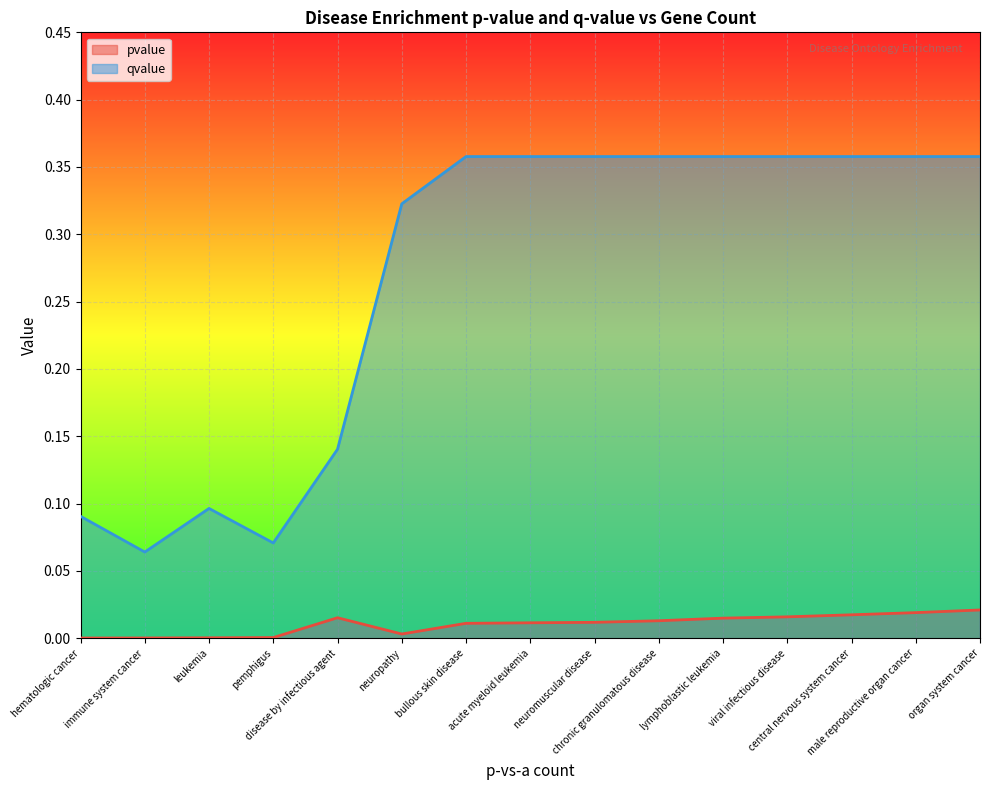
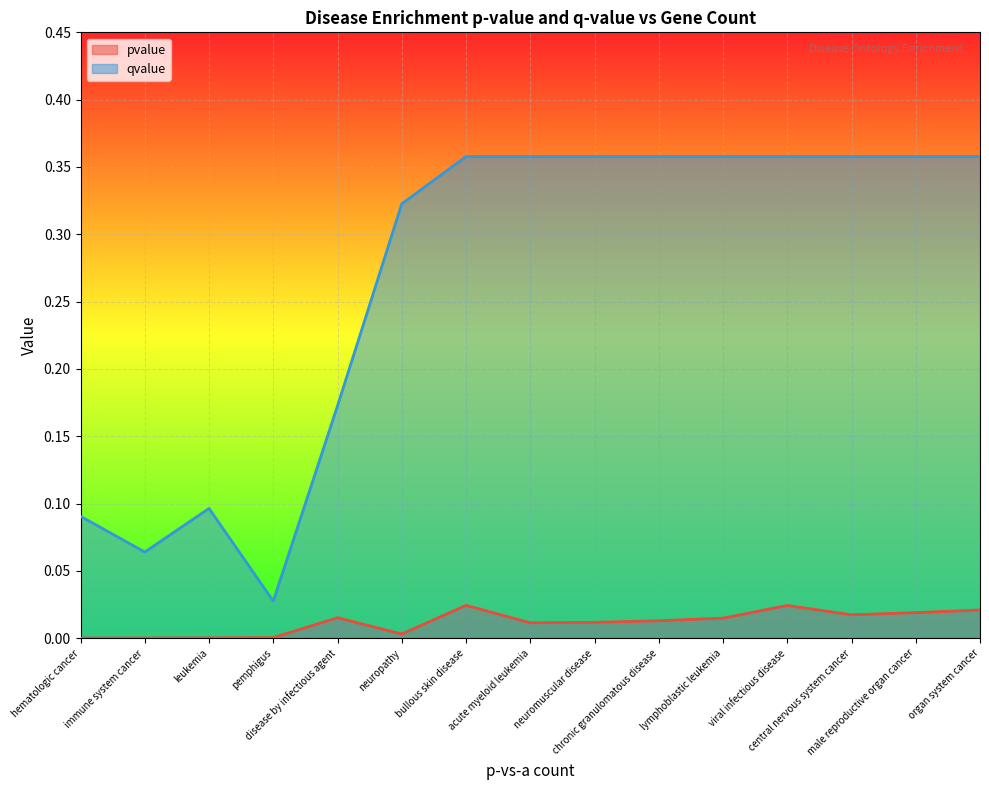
qvalue, pemphigus: 0.071 -> 0.028
qvalue, disease by infectious agent: 0.140 -> 0.173
pvalue, bullous skin disease: 0.011 -> 0.024
pvalue, viral infectious disease: 0.016 -> 0.024
